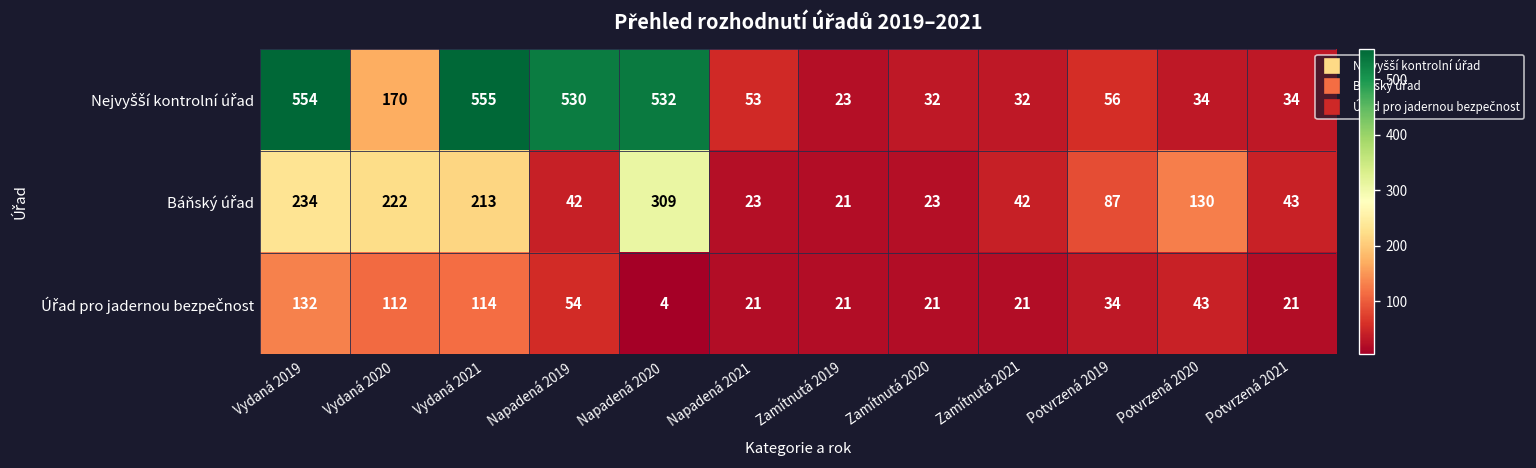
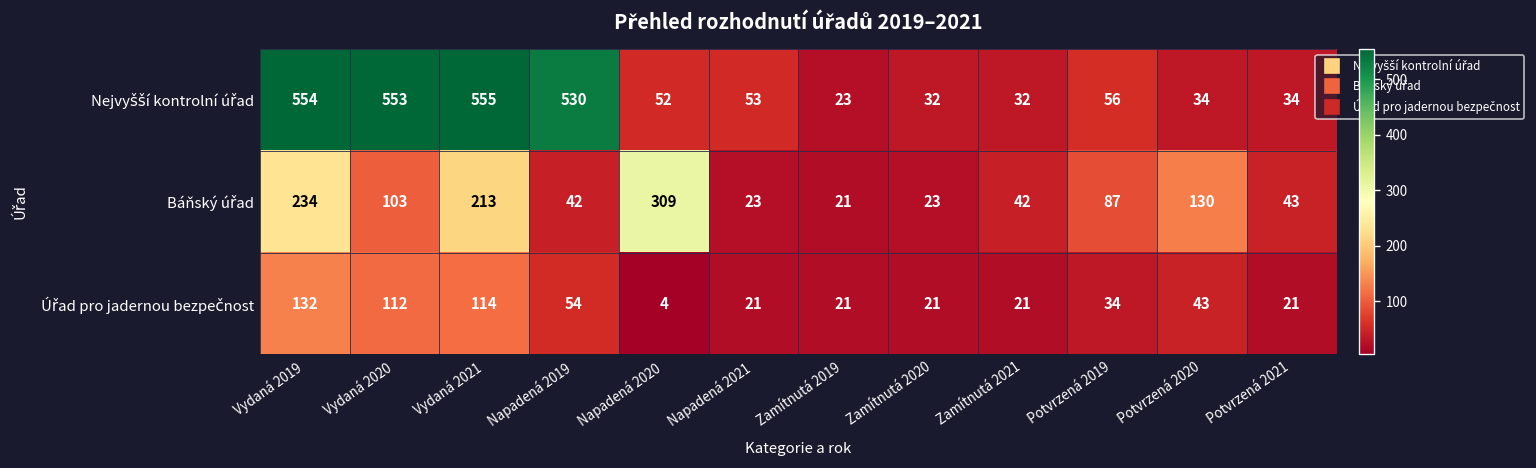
Nejvyšší kontrolní úřad, Vydaná 2020: 170 -> 553
Nejvyšší kontrolní úřad, Napadená 2020: 532 -> 52
Báňský úřad, Vydaná 2020: 222 -> 103
